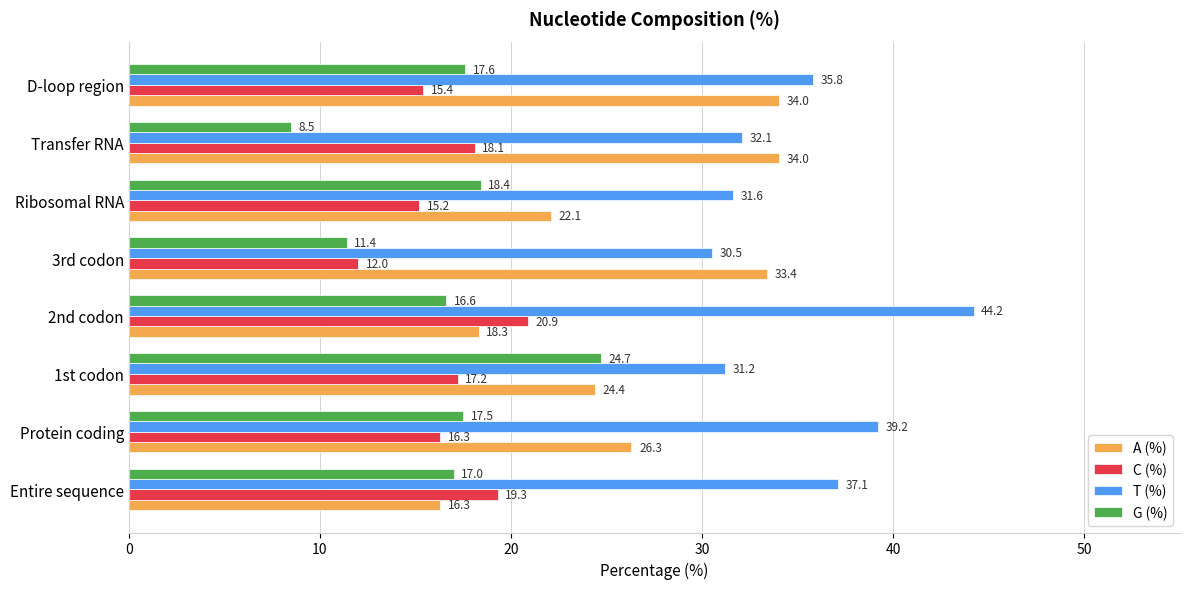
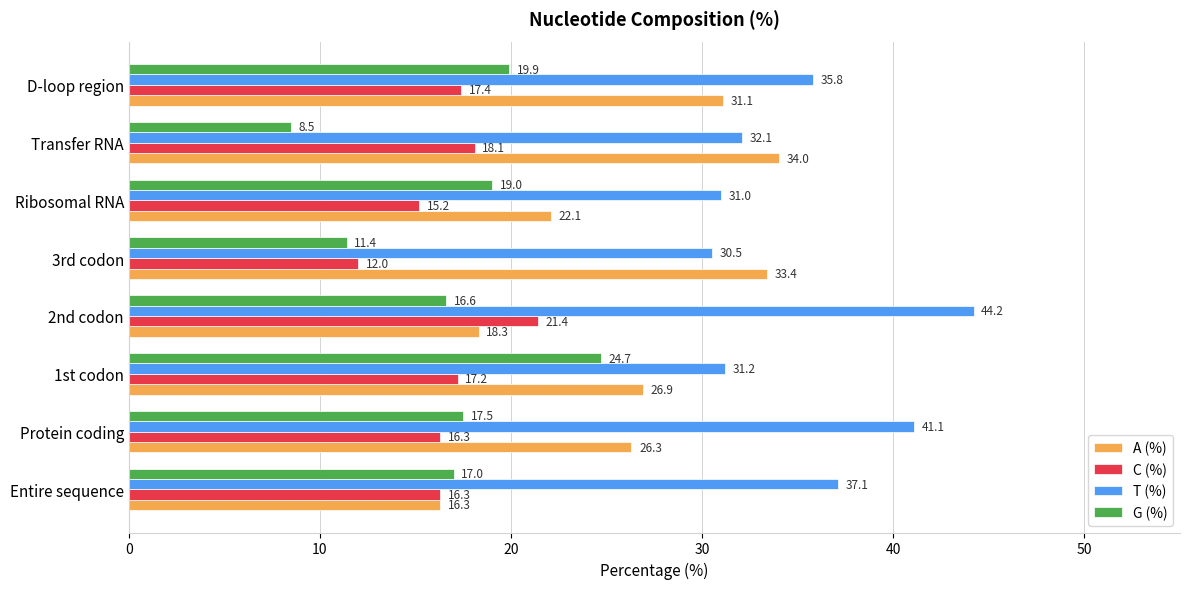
G (%), D-loop region: 17.6 -> 19.9
C (%), D-loop region: 15.4 -> 17.4
A (%), D-loop region: 34.0 -> 31.1
G (%), Ribosomal RNA: 18.4 -> 19.0
T (%), Ribosomal RNA: 31.6 -> 31.0
C (%), 2nd codon: 20.9 -> 21.4
A (%), 1st codon: 24.4 -> 26.9
T (%), Protein coding: 39.2 -> 41.1
C (%), Entire sequence: 19.3 -> 16.3
